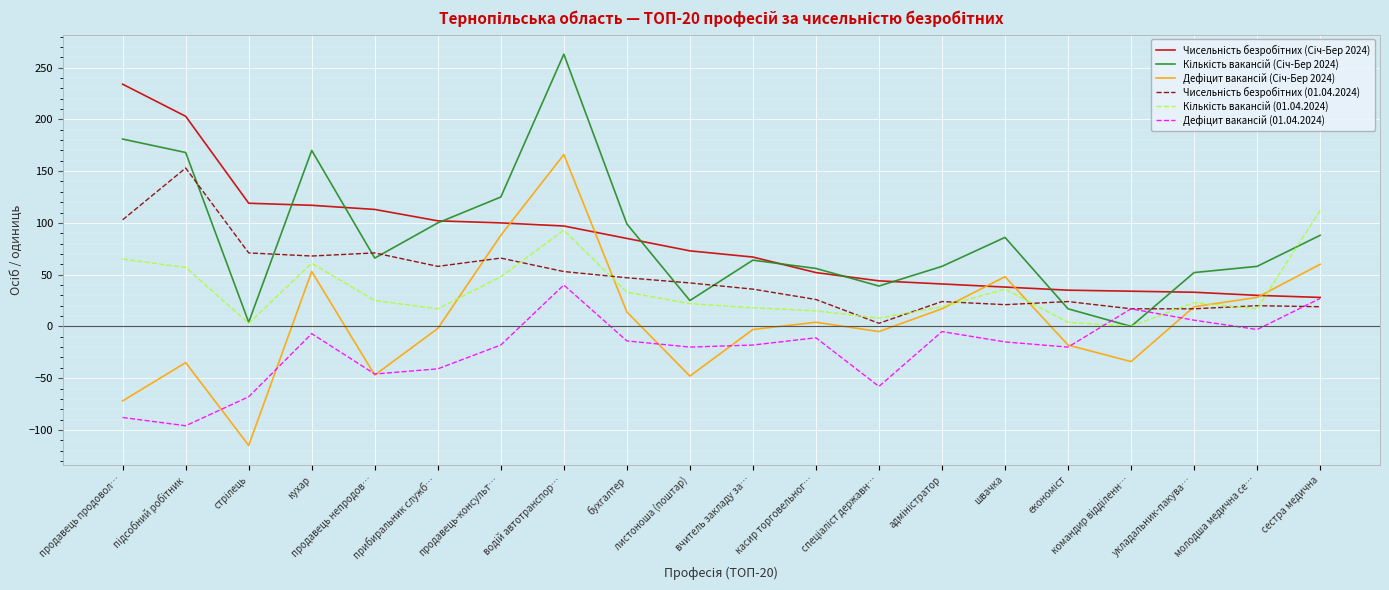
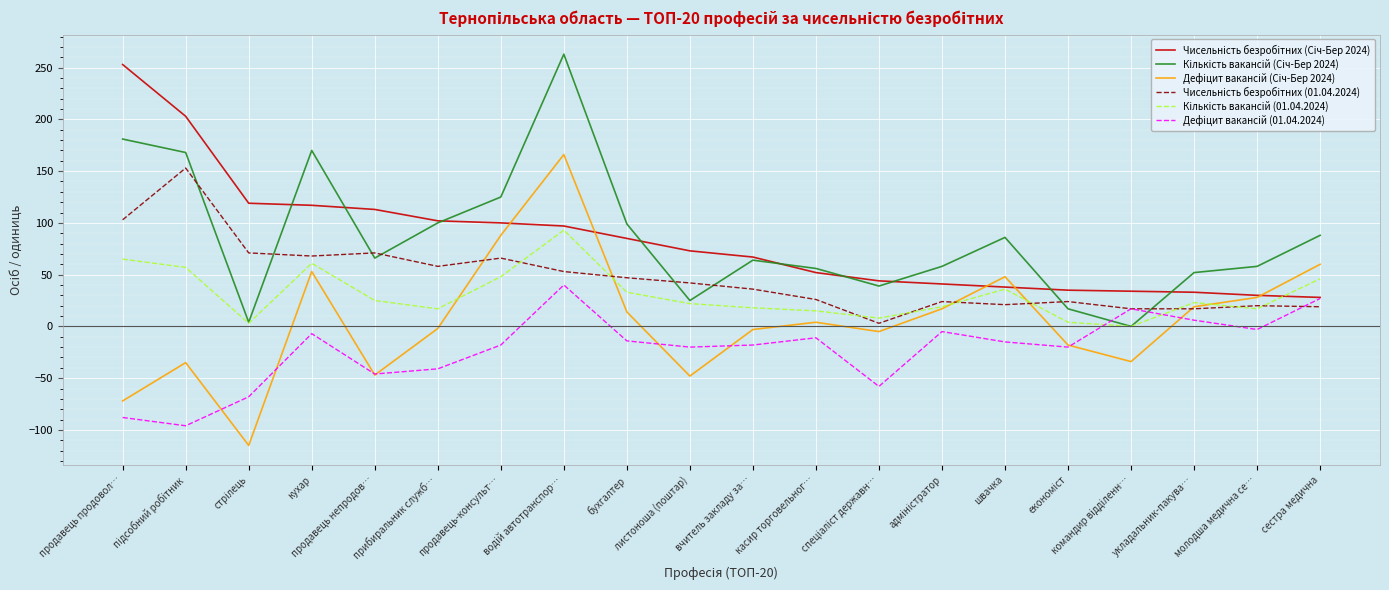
Чисельність безробітних (Січ-Бер 2024), продавець продовол…: 234 -> 253
Кількість вакансій (01.04.2024), сестра медична: 112 -> 46
